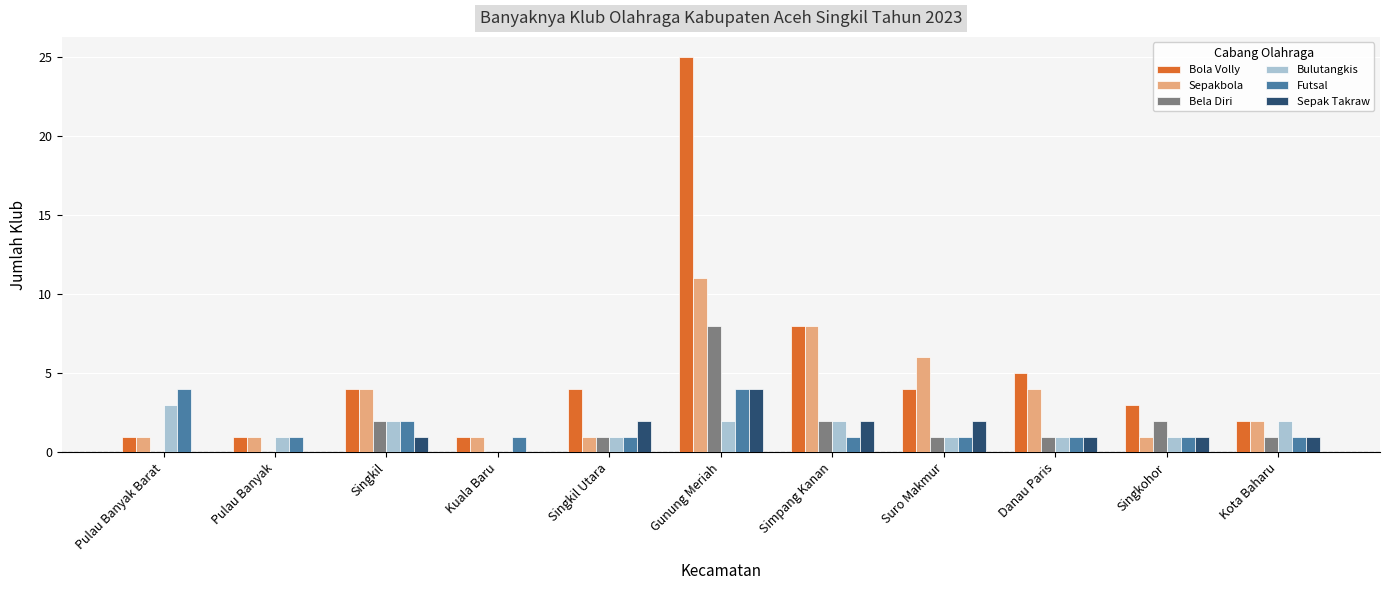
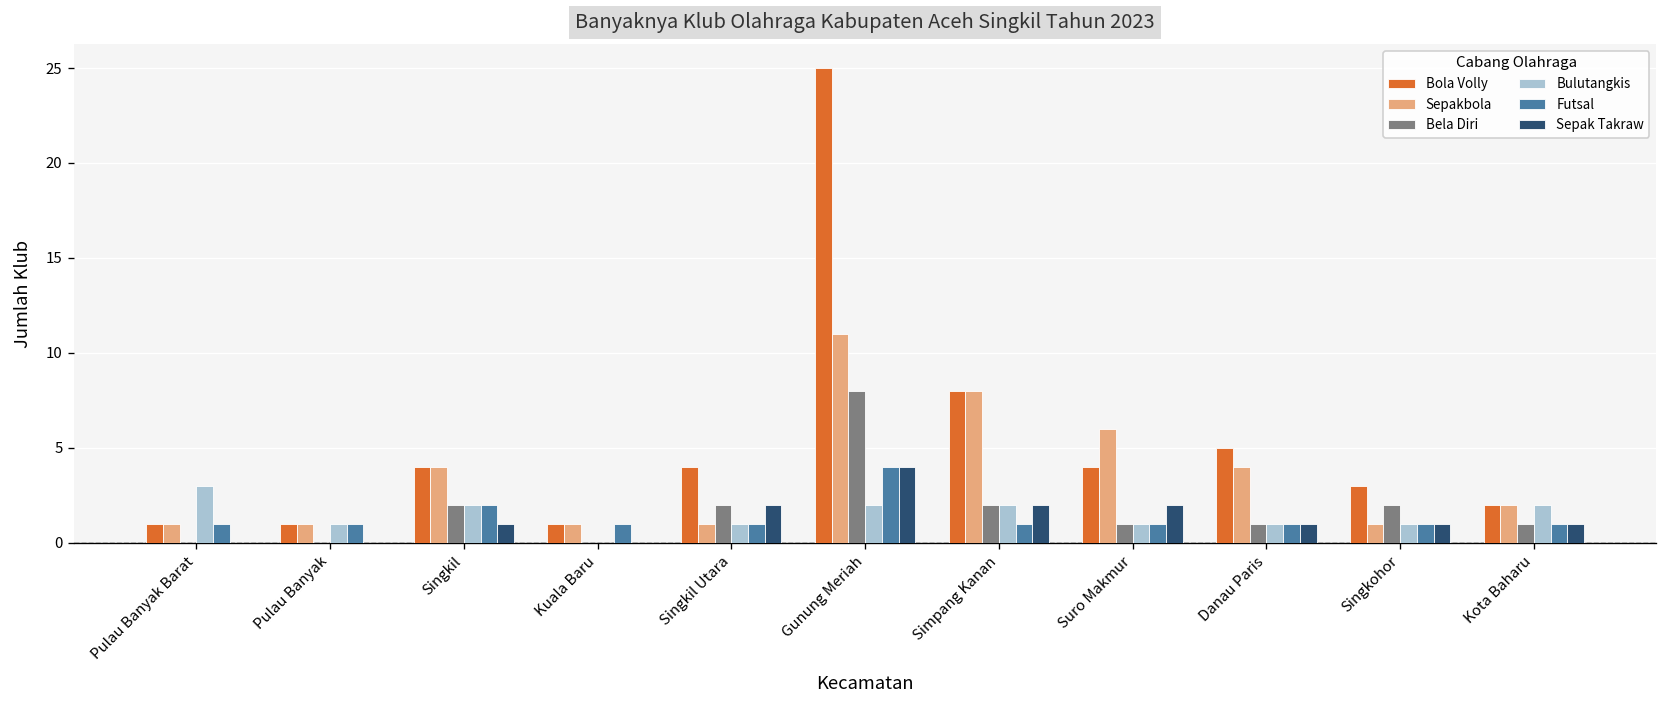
Futsal, Pulau Banyak Barat: 4 -> 1
Bela Diri, Singkil Utara: 1 -> 2
